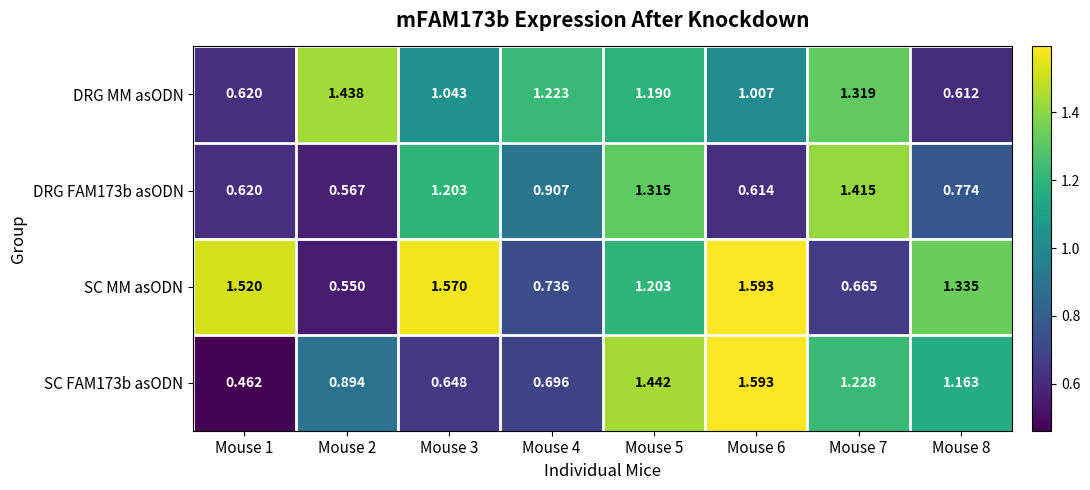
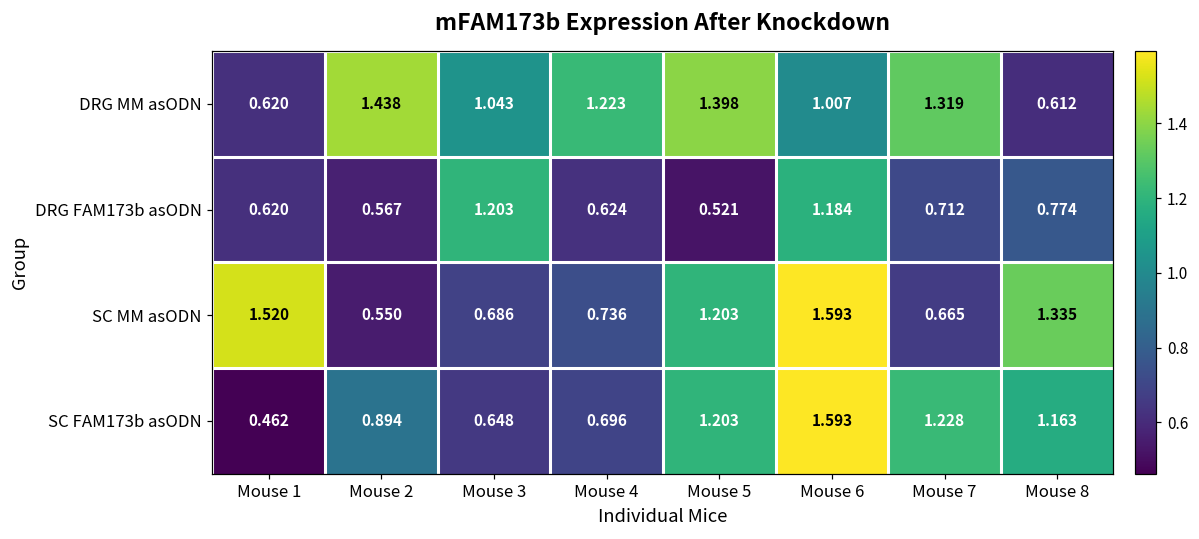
DRG MM asODN, Mouse 5: 1.190 -> 1.398
DRG FAM173b asODN, Mouse 4: 0.907 -> 0.624
DRG FAM173b asODN, Mouse 5: 1.315 -> 0.521
DRG FAM173b asODN, Mouse 6: 0.614 -> 1.184
DRG FAM173b asODN, Mouse 7: 1.415 -> 0.712
SC MM asODN, Mouse 3: 1.570 -> 0.686
SC FAM173b asODN, Mouse 5: 1.442 -> 1.203
